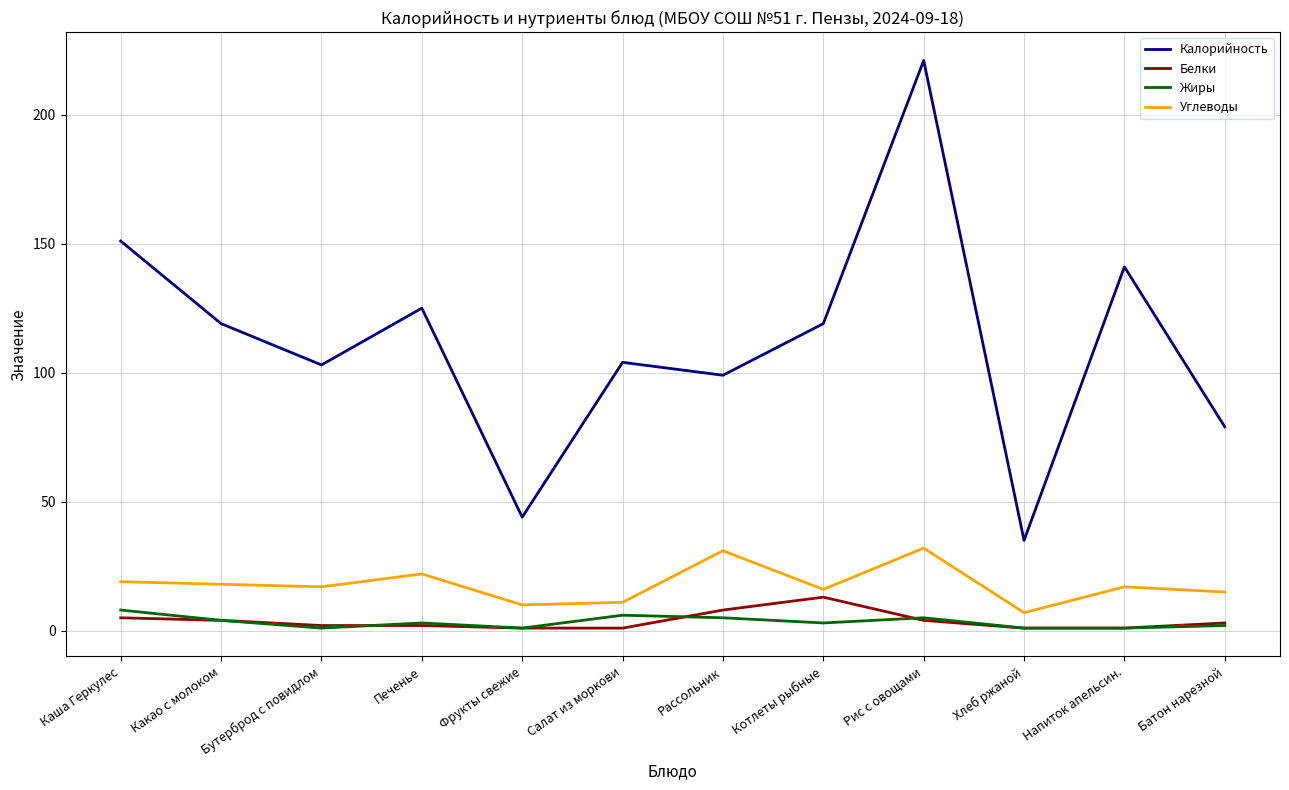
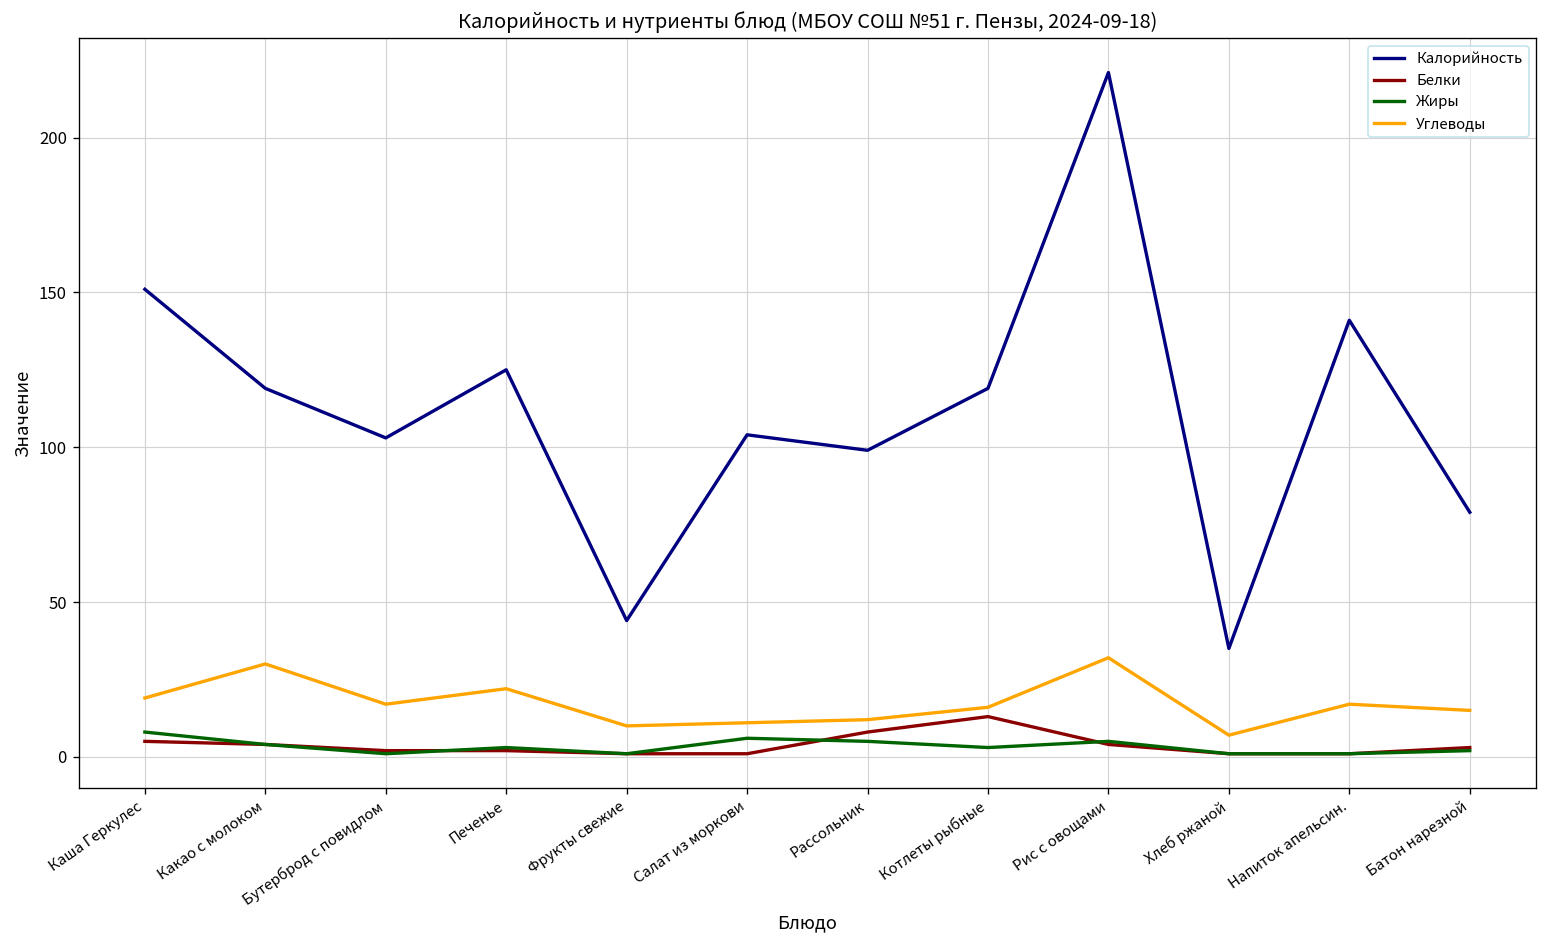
Углеводы, Какао с молоком: 18 -> 30
Углеводы, Рассольник: 31 -> 12
